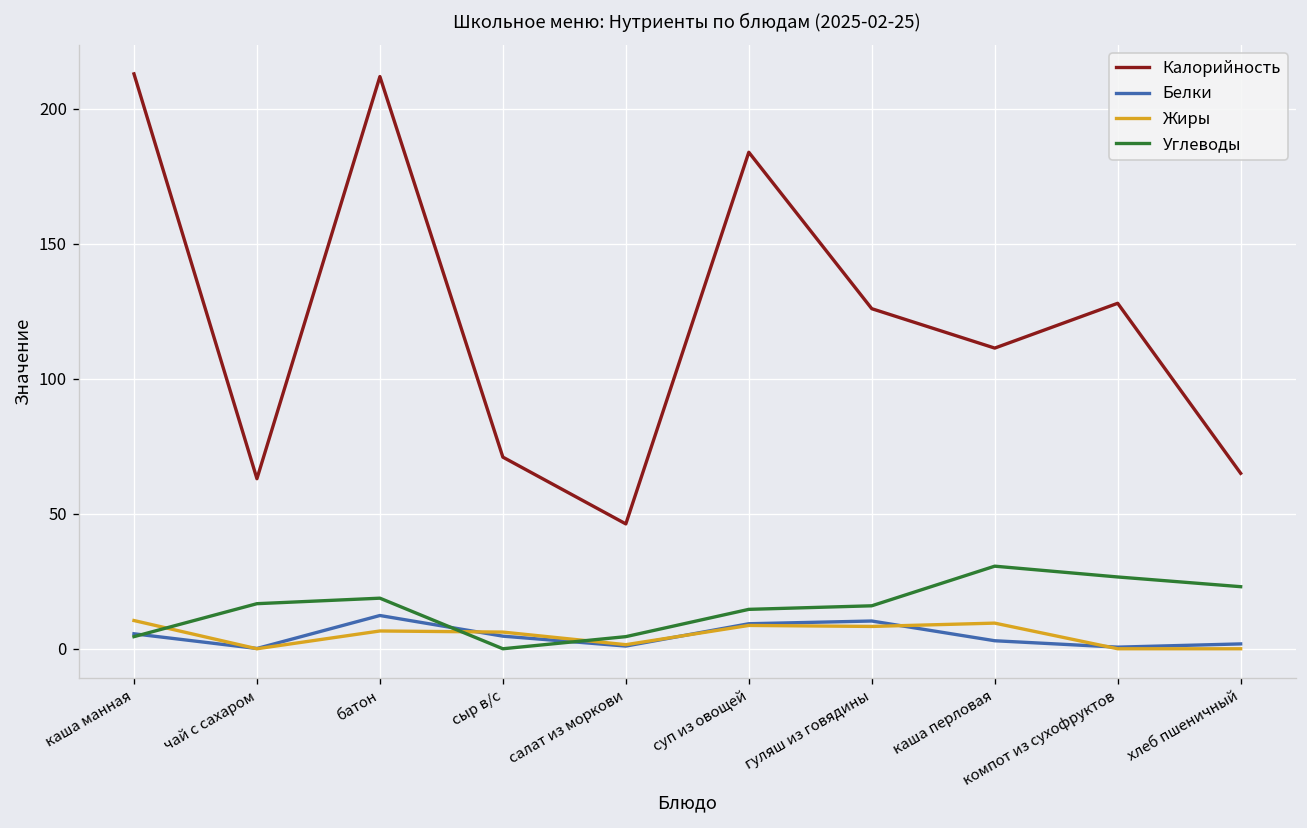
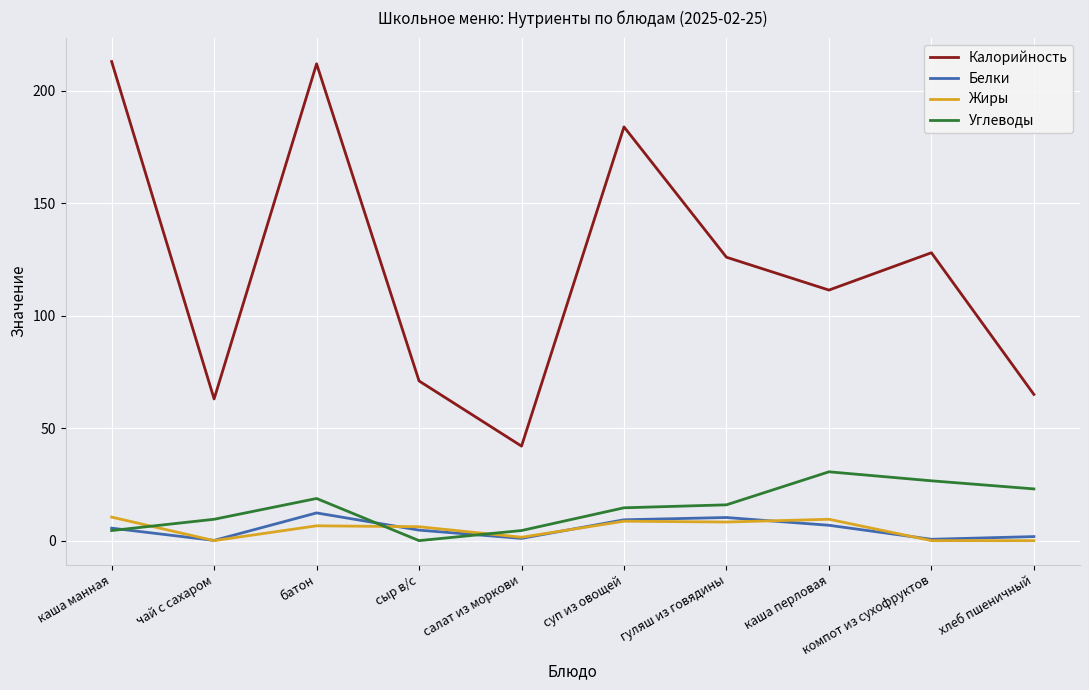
Углеводы, чай с сахаром: 17 -> 10
Калорийность, салат из моркови: 46 -> 42
Белки, каша перловая: 3 -> 7
